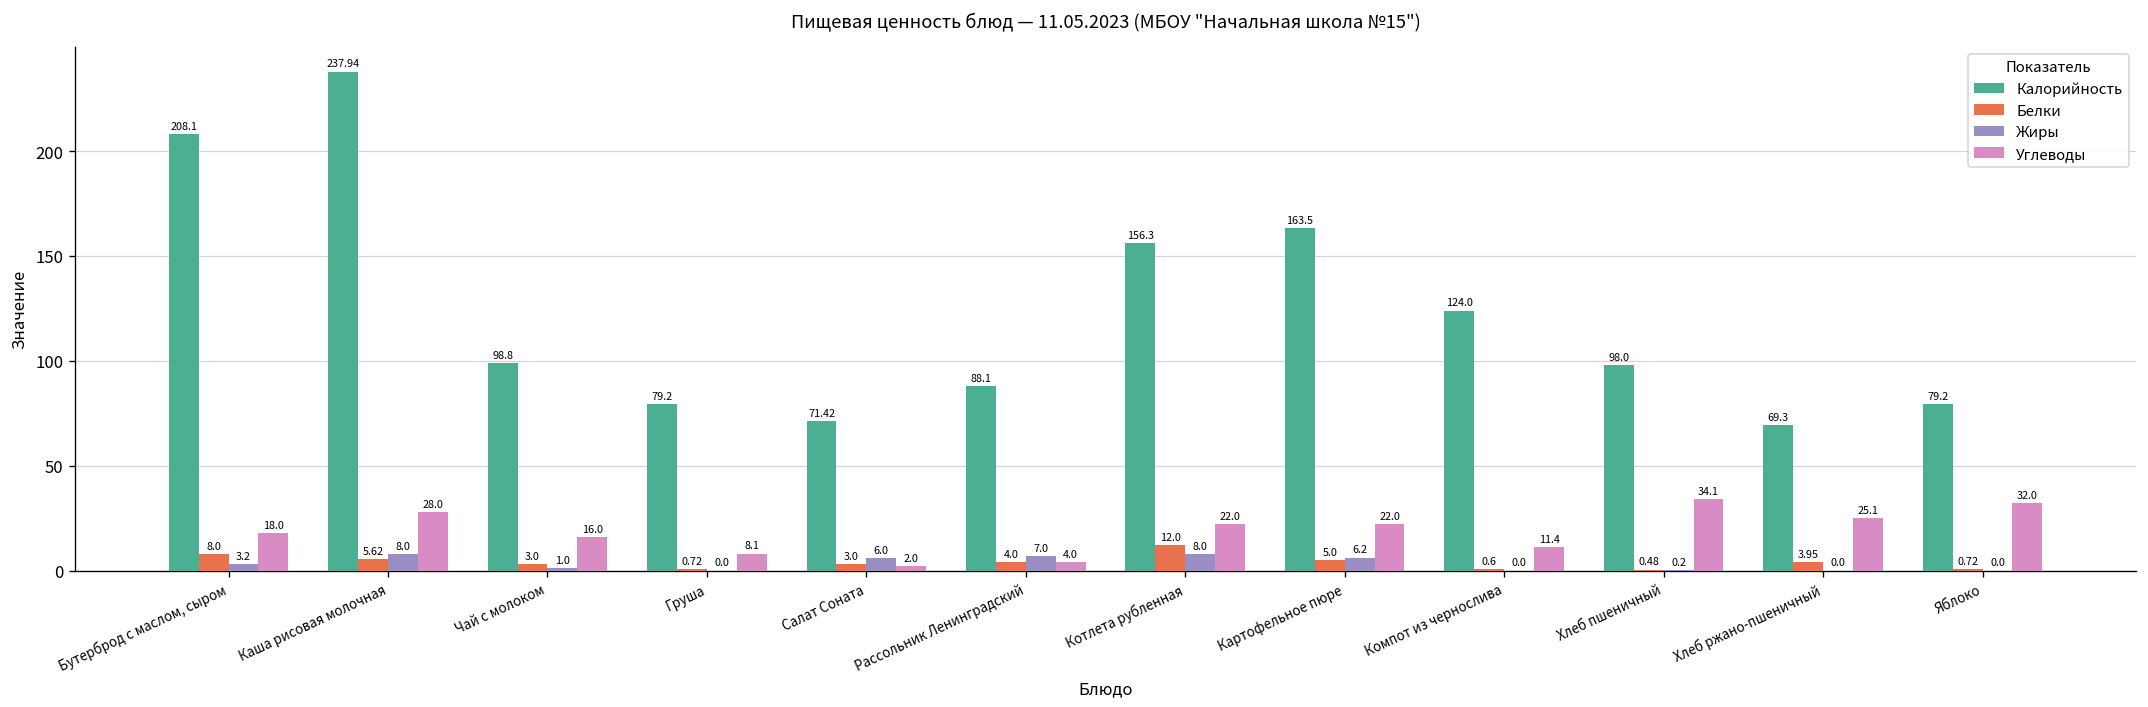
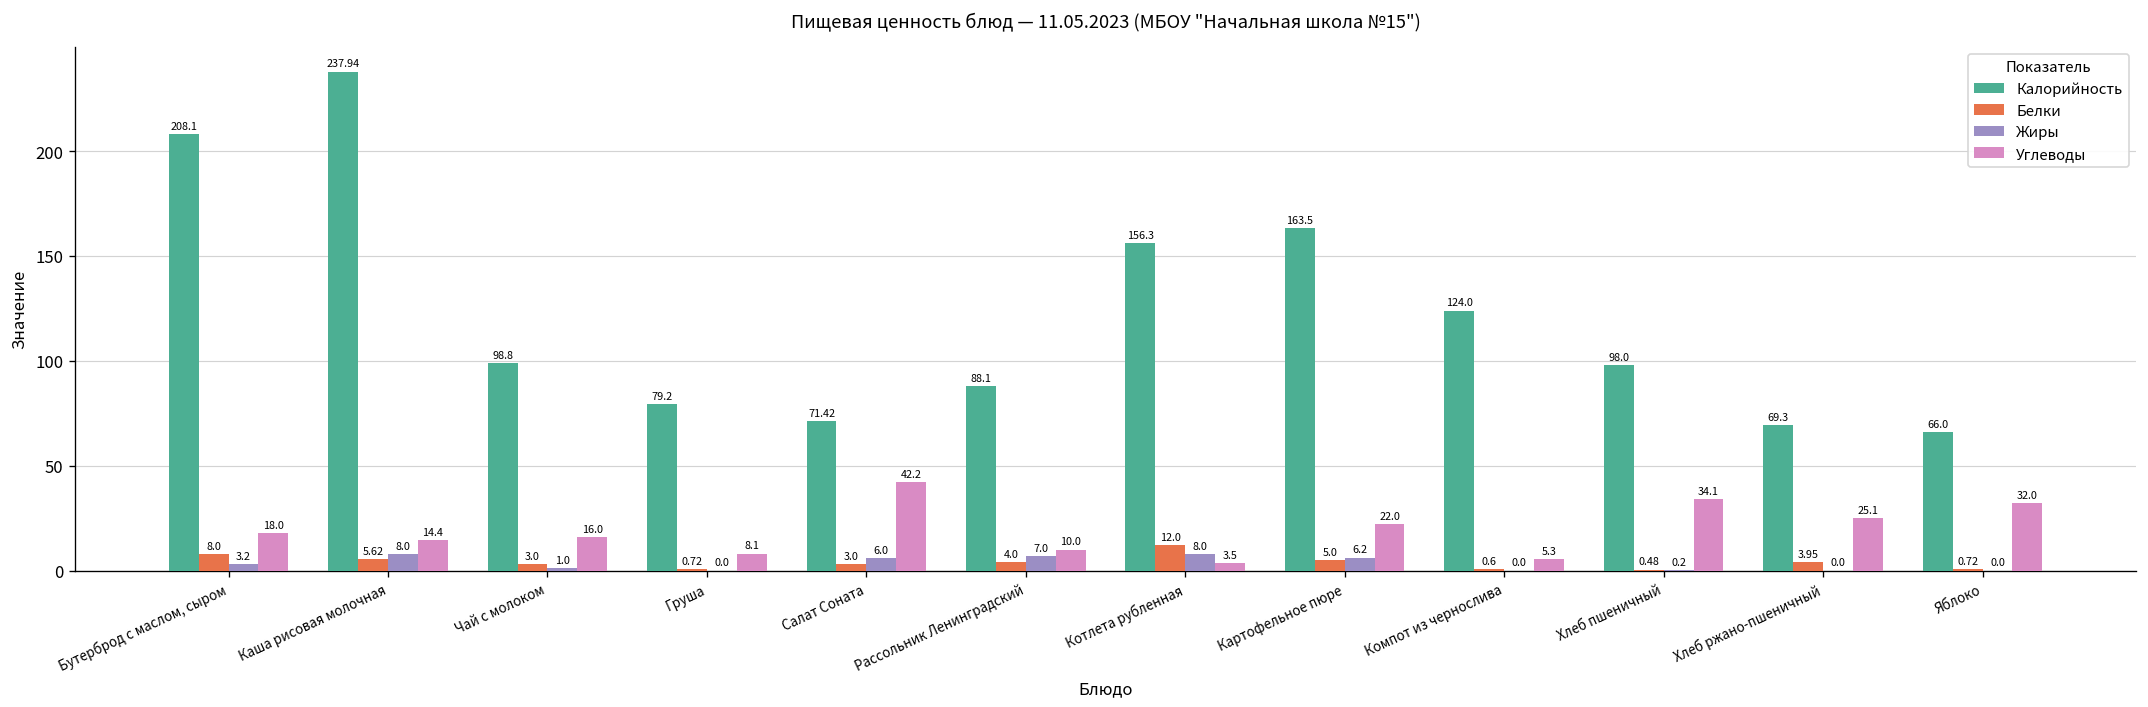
Углеводы, Каша рисовая молочная: 28.0 -> 14.4
Углеводы, Салат Соната: 2.0 -> 42.2
Углеводы, Рассольник Ленинградский: 4.0 -> 10.0
Углеводы, Котлета рубленная: 22.0 -> 3.5
Углеводы, Компот из чернослива: 11.4 -> 5.3
Калорийность, Яблоко: 79.2 -> 66.0
